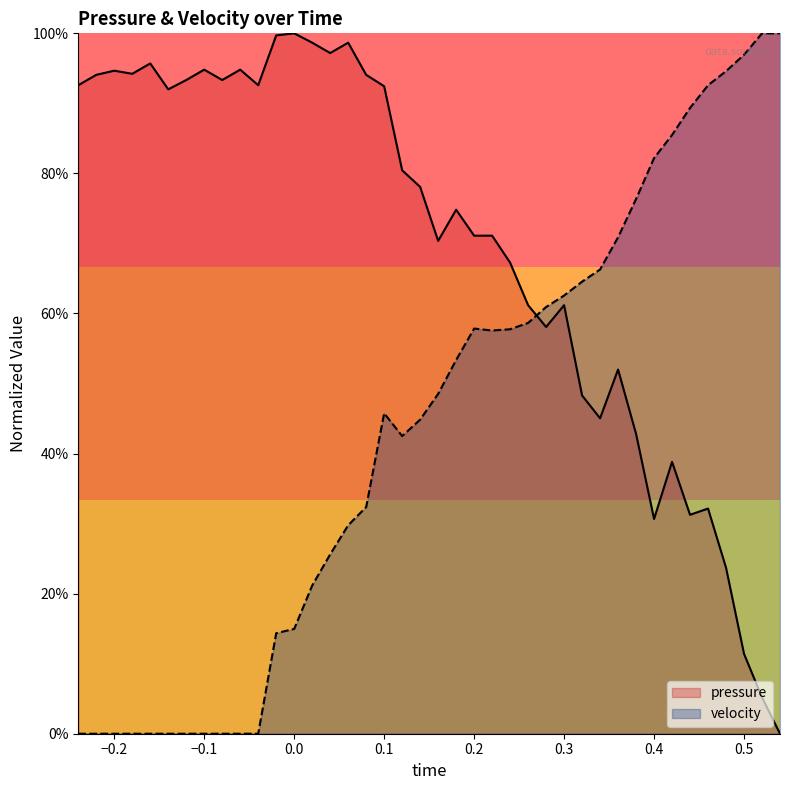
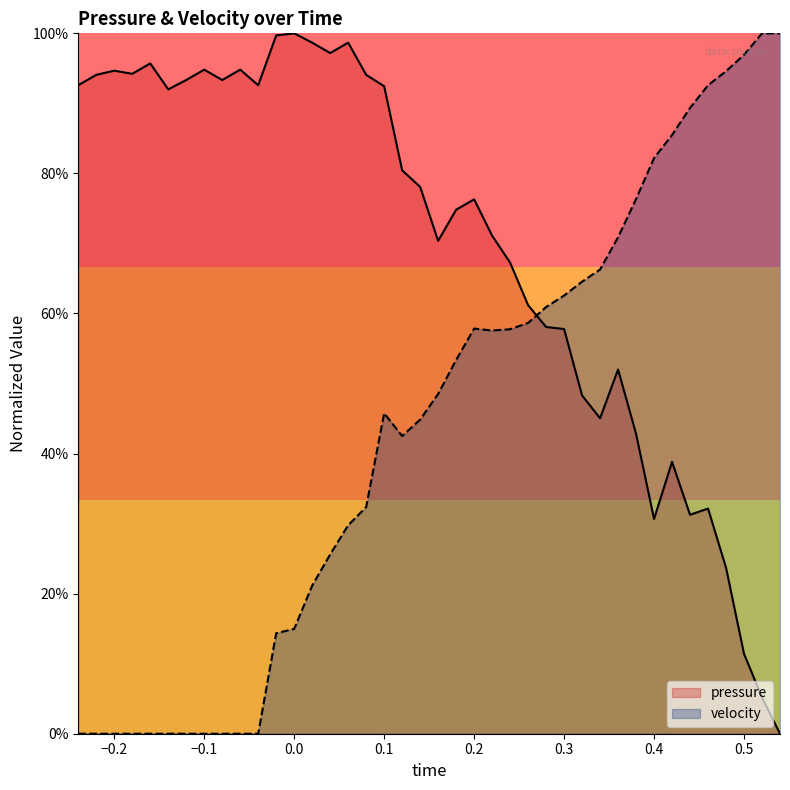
pressure, 0.2: 71% -> 76%
pressure, 0.3: 61% -> 58%
